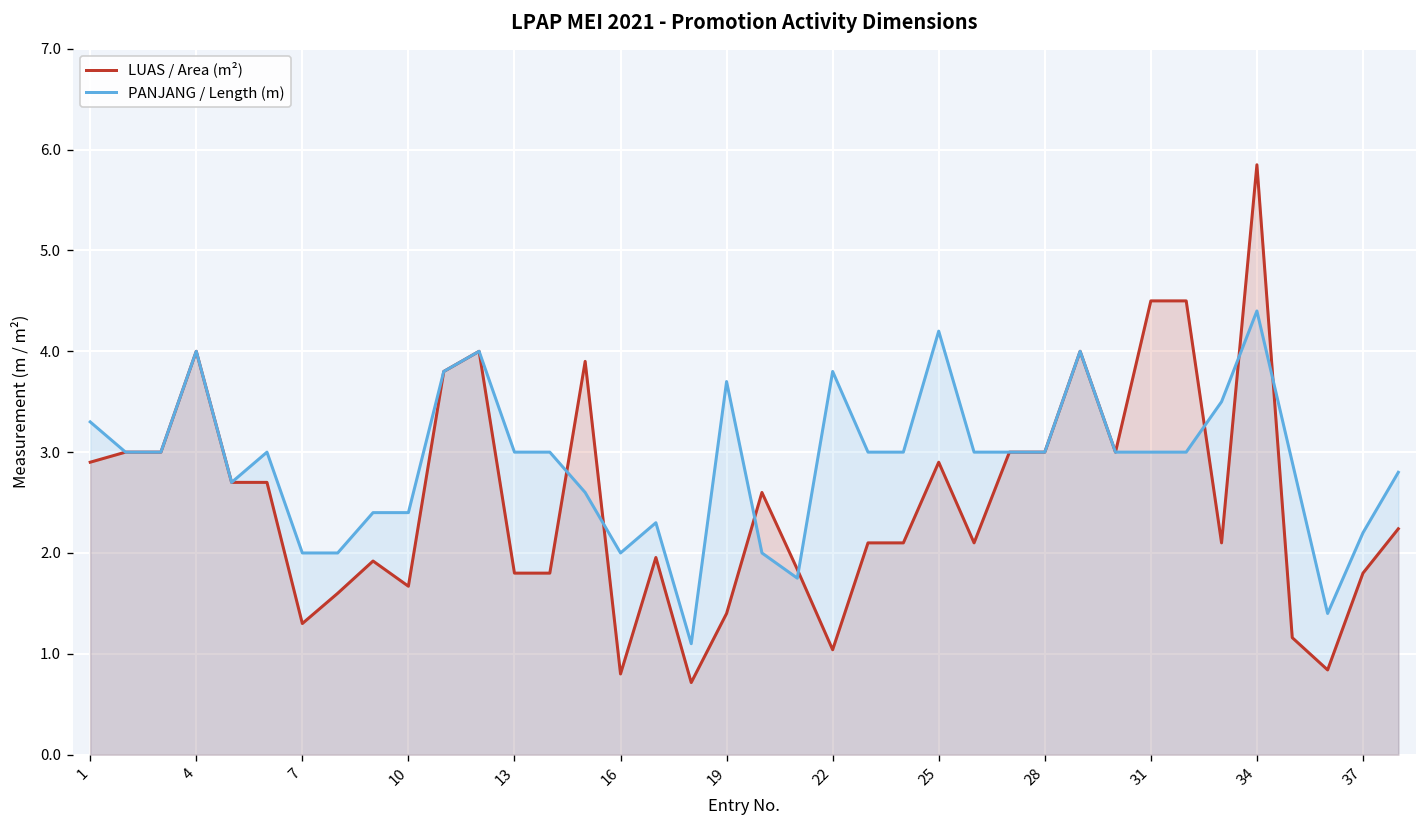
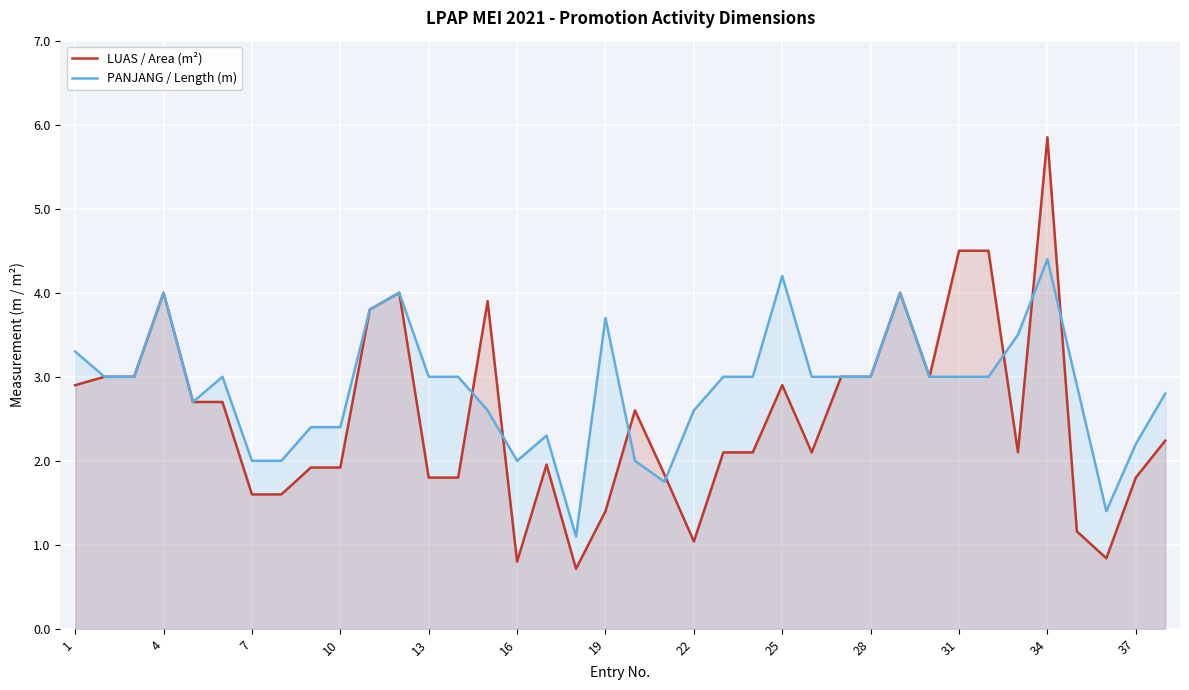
LUAS / Area (m²), 7: 1.3 -> 1.6
LUAS / Area (m²), 10: 1.7 -> 1.9
PANJANG / Length (m), 22: 3.8 -> 2.6
